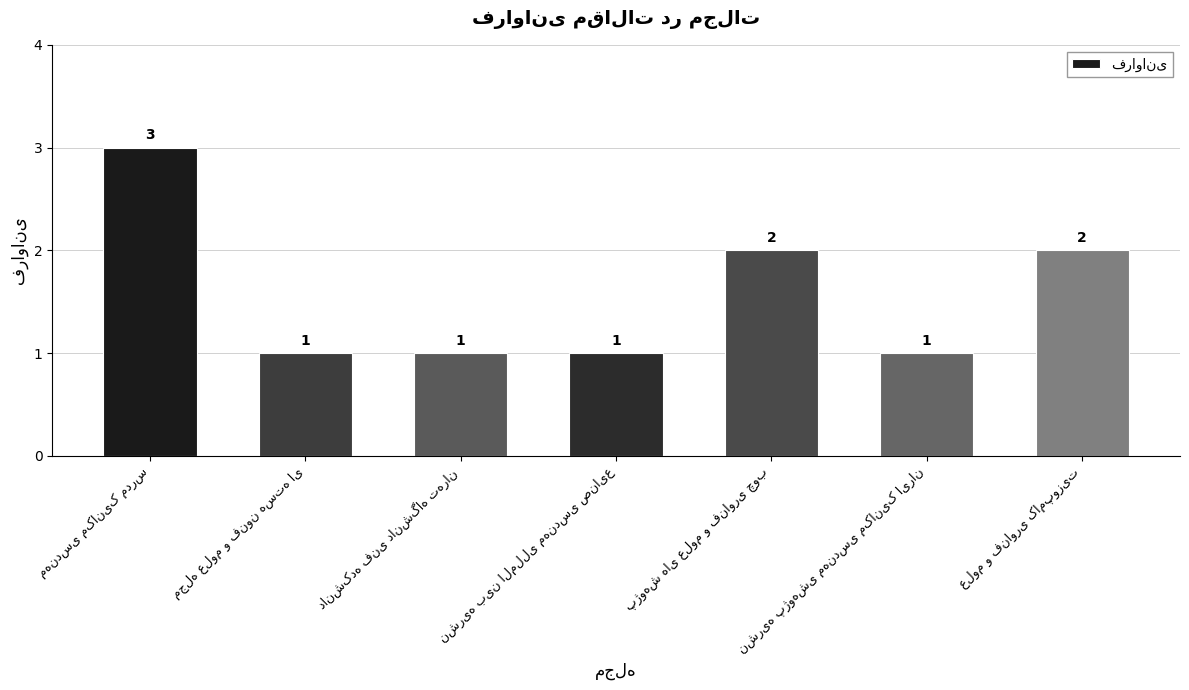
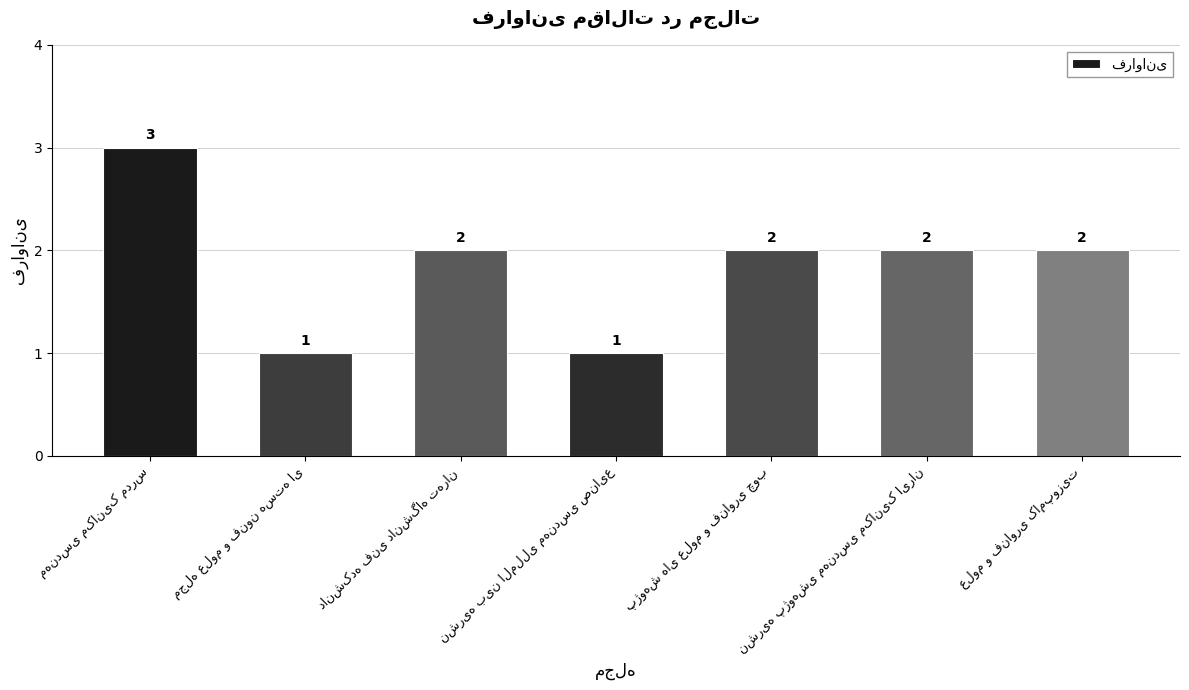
دانشکده فنی دانشگاه تهران: 1 -> 2
نشریه پژوهشی مهندسی مکانیک ایران: 1 -> 2
